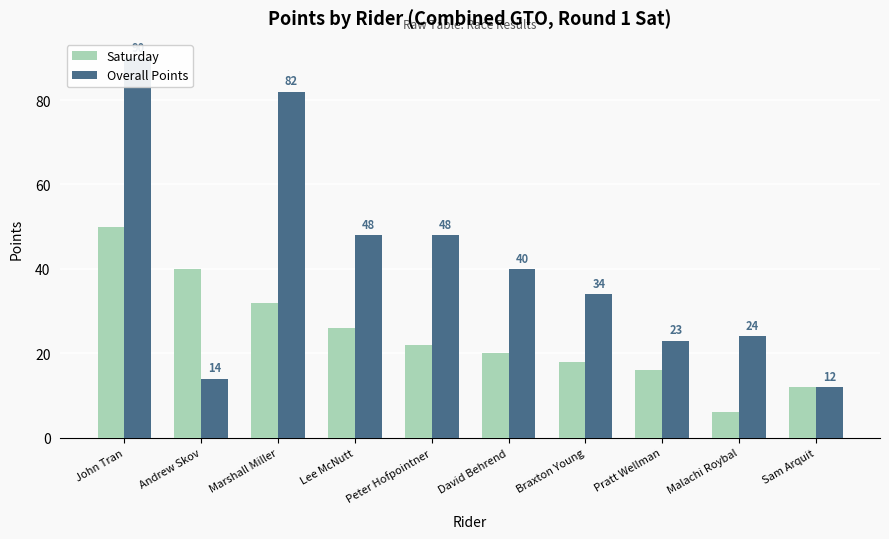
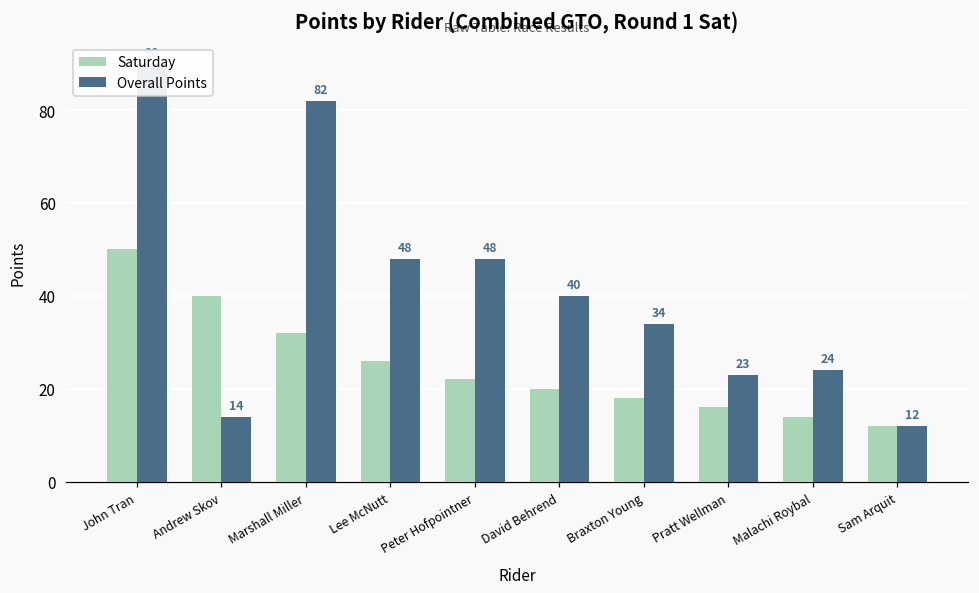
Saturday, Malachi Roybal: 6 -> 14
